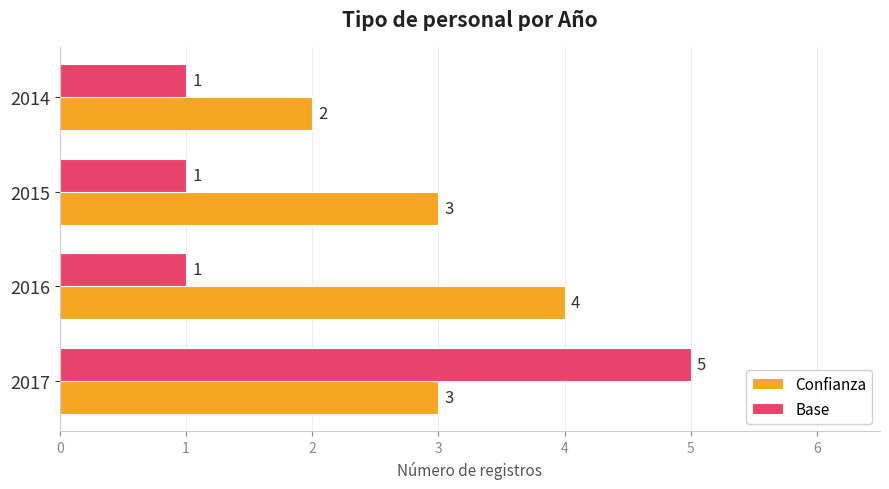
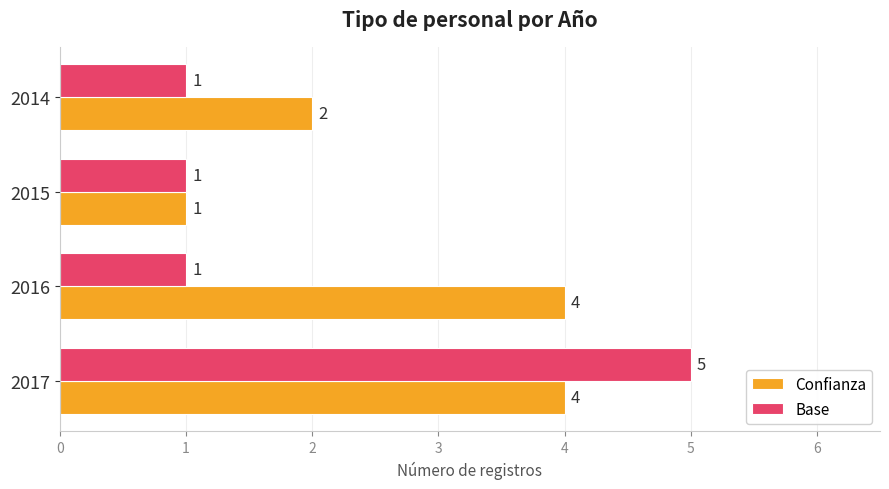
Confianza, 2015: 3 -> 1
Confianza, 2017: 3 -> 4
